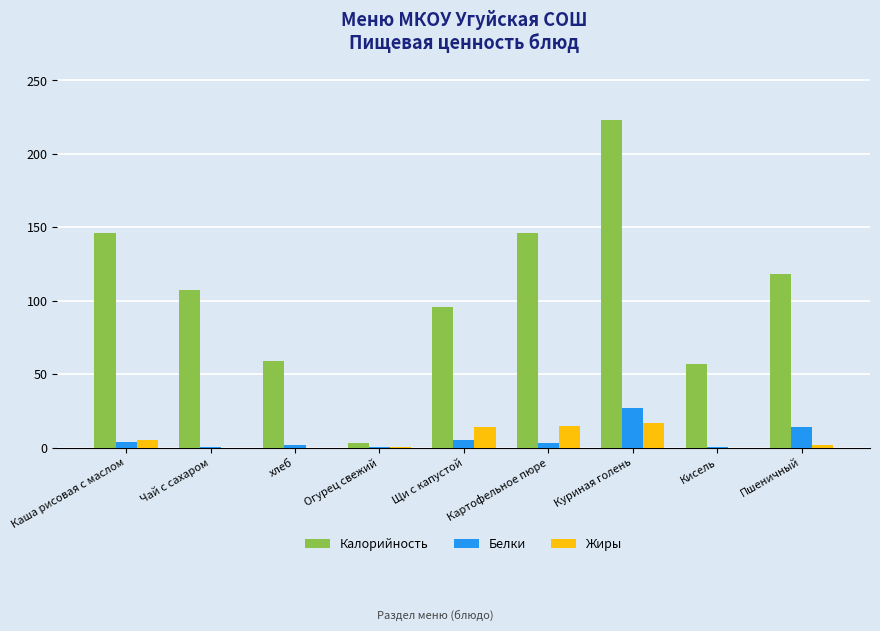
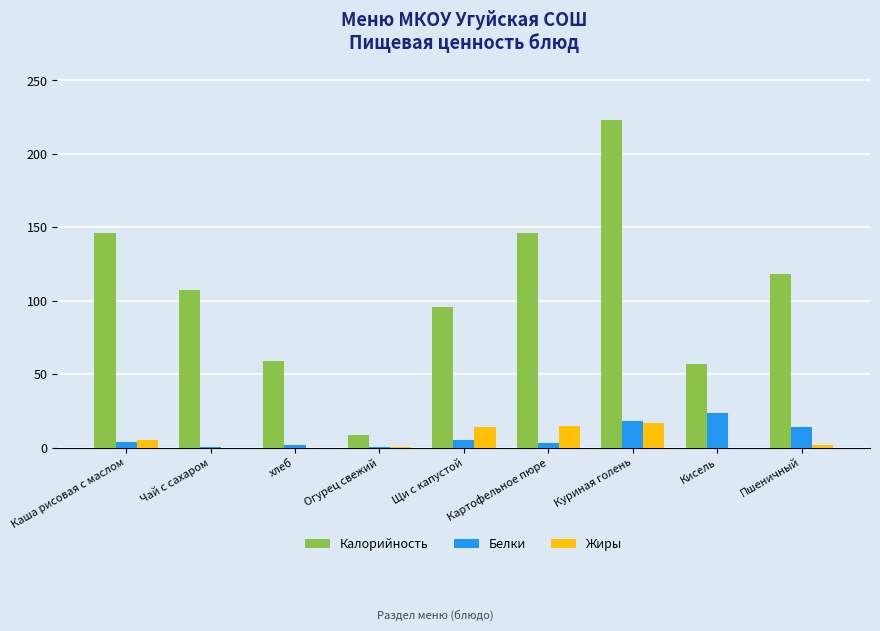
Калорийность, Огурец свежий: 3 -> 9
Белки, Куриная голень: 27 -> 18
Белки, Кисель: 0 -> 23
